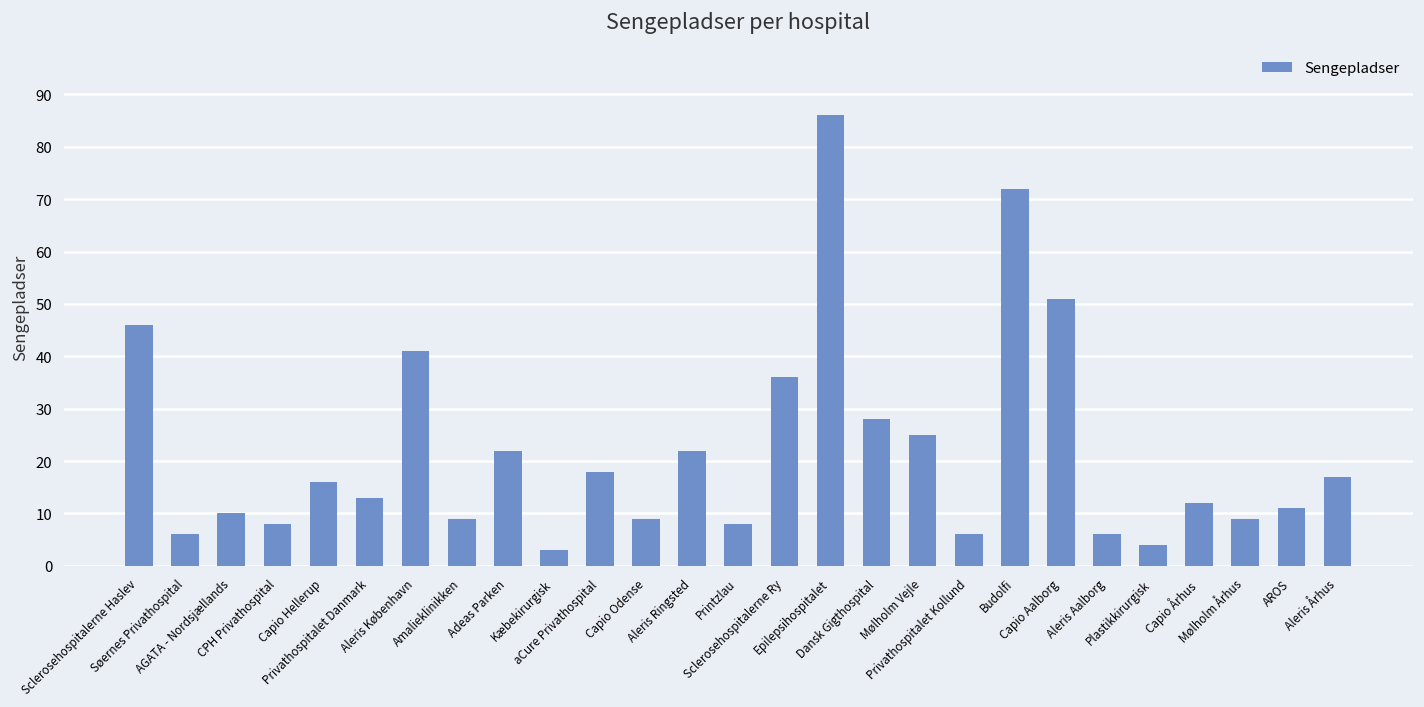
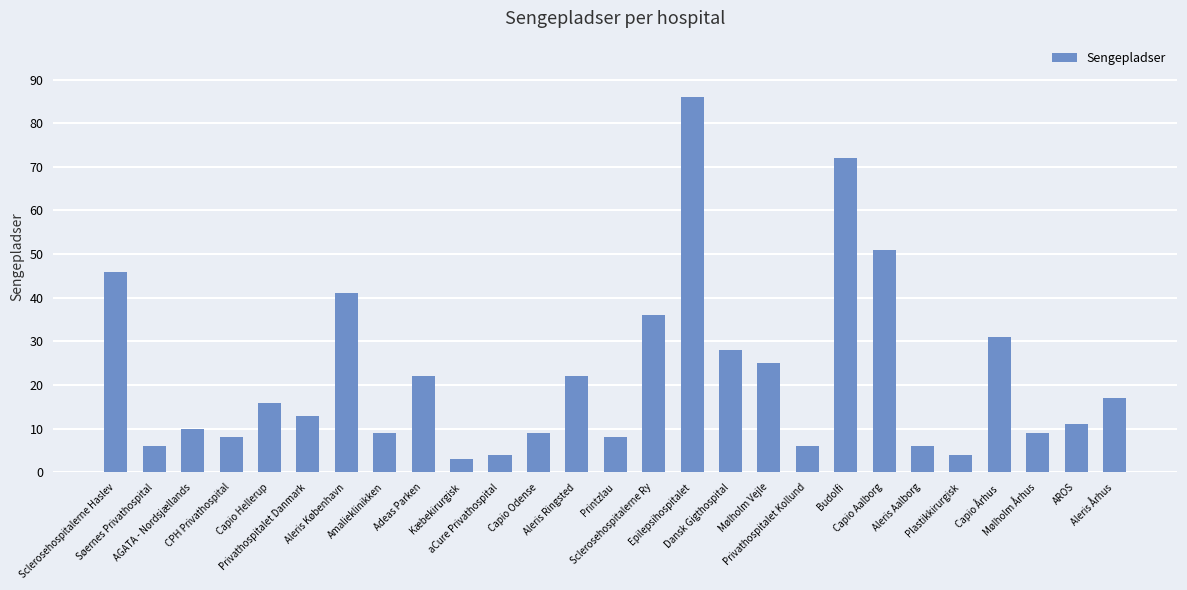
aCure Privathospital: 18 -> 4
Capio Århus: 12 -> 31
